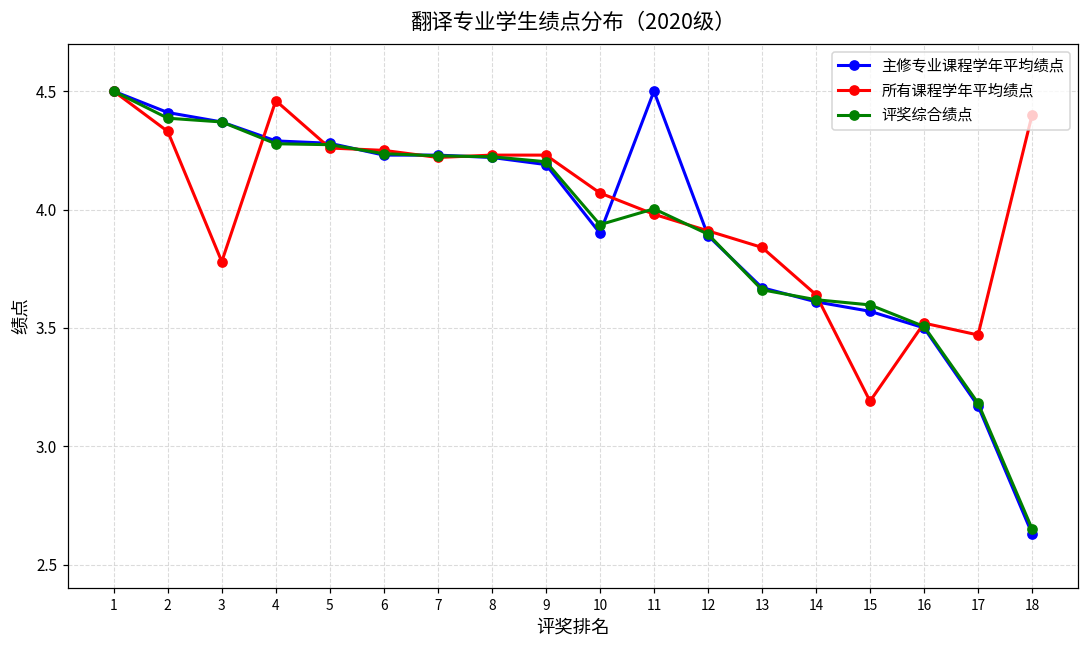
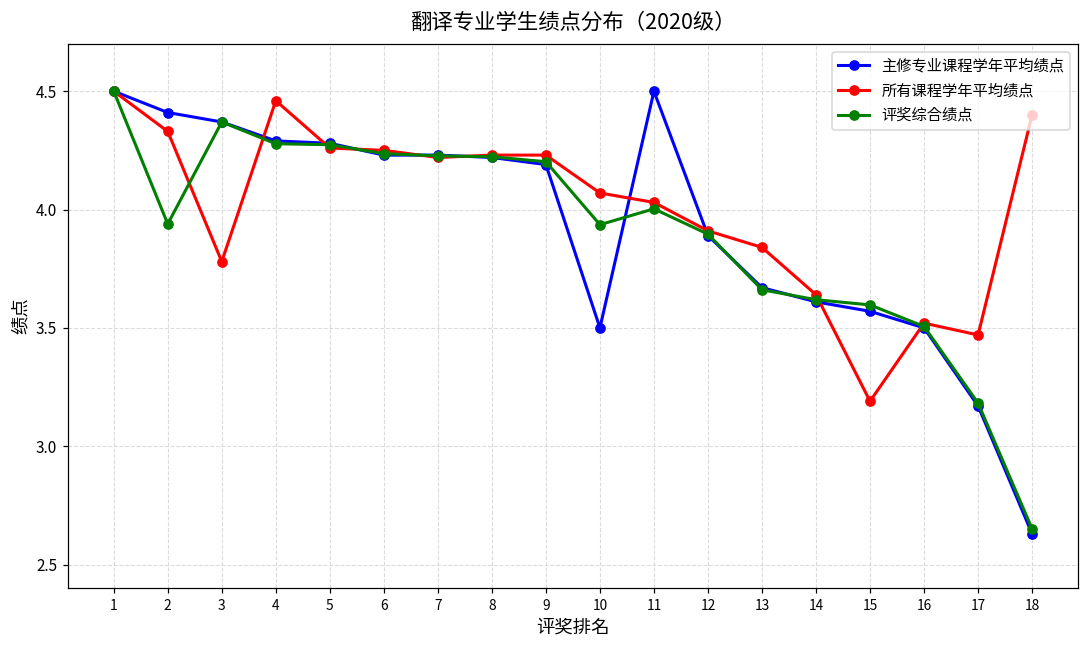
评奖综合绩点, 2: 4.39 -> 3.94
主修专业课程学年平均绩点, 10: 3.9 -> 3.5
所有课程学年平均绩点, 11: 3.98 -> 4.03
